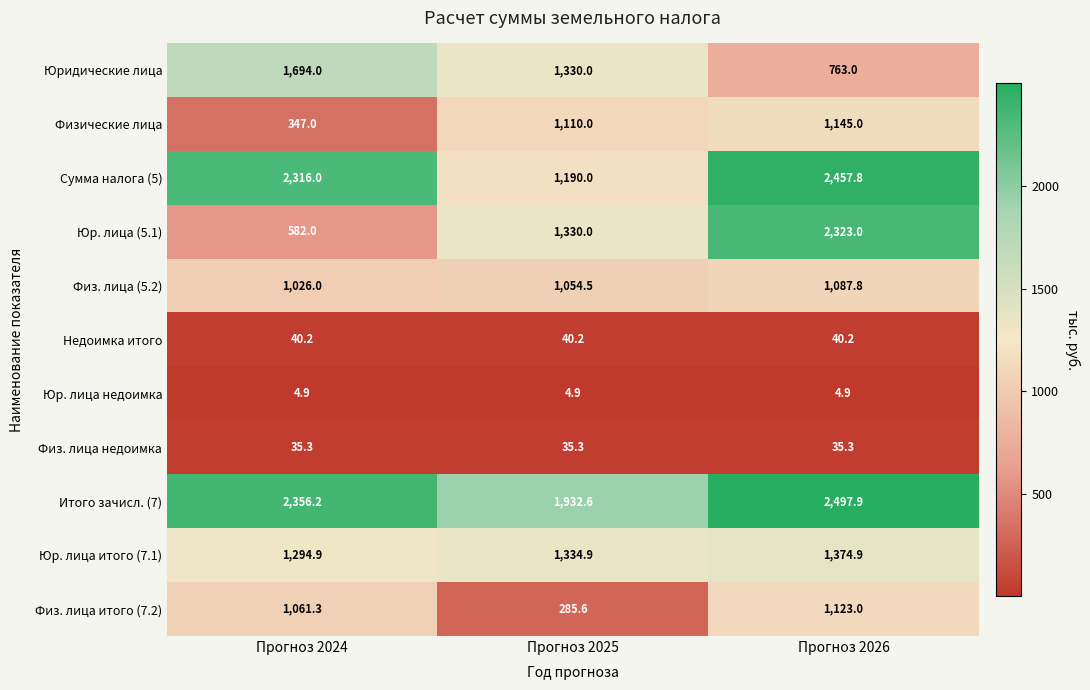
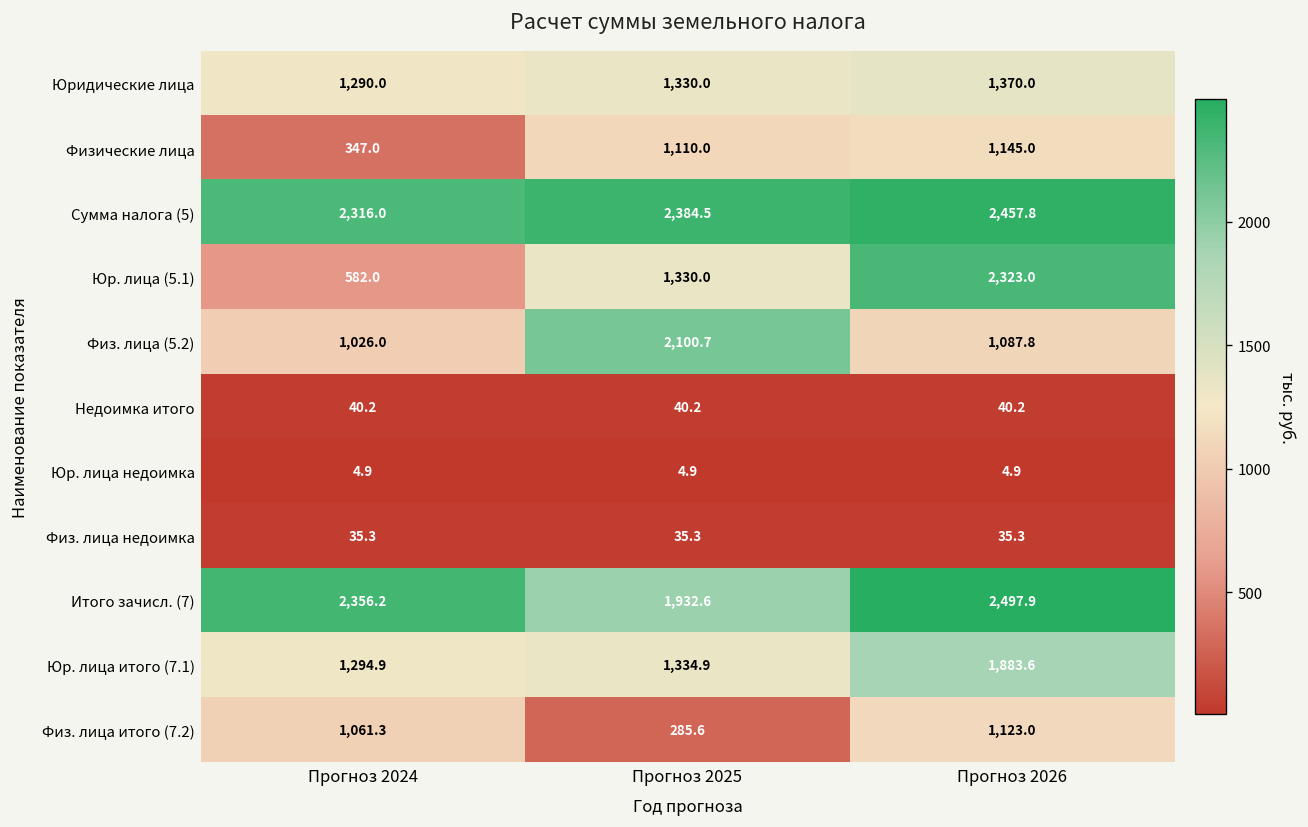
Юридические лица, Прогноз 2024: 1,694.0 -> 1,290.0
Юридические лица, Прогноз 2026: 763.0 -> 1,370.0
Сумма налога (5), Прогноз 2025: 1,190.0 -> 2,384.5
Физ. лица (5.2), Прогноз 2025: 1,054.5 -> 2,100.7
Юр. лица итого (7.1), Прогноз 2026: 1,374.9 -> 1,883.6
